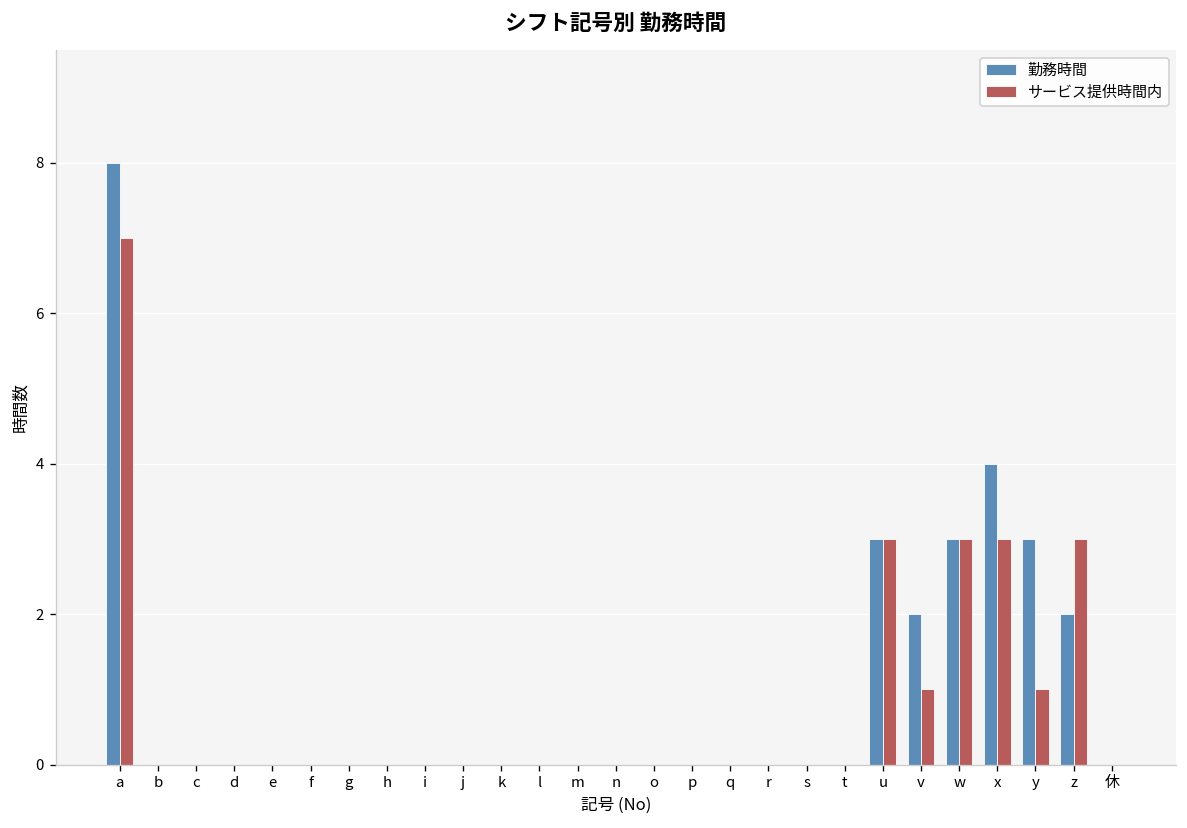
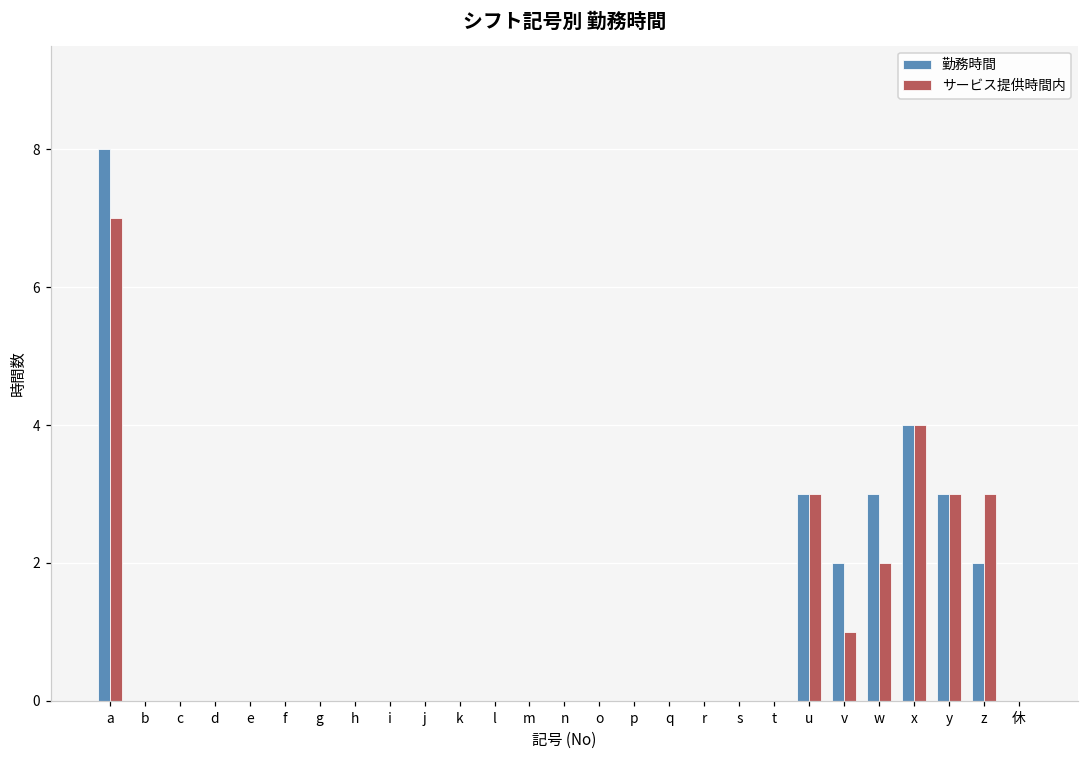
サービス提供時間内, w: 3 -> 2
サービス提供時間内, x: 3 -> 4
サービス提供時間内, y: 1 -> 3
